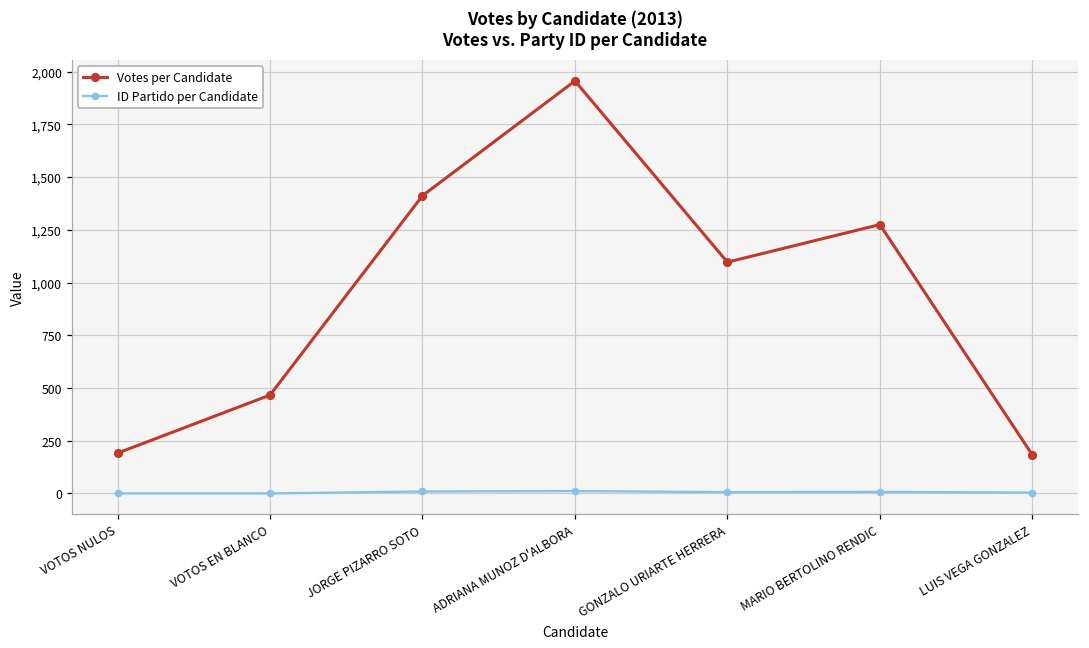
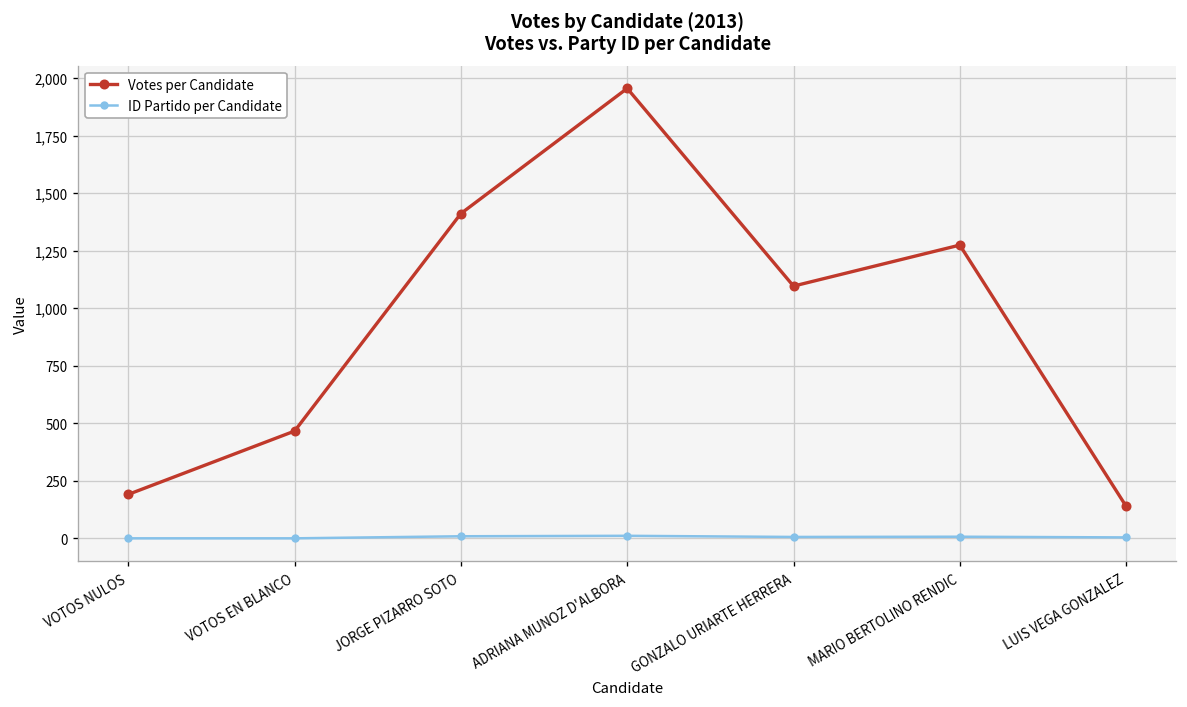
Votes per Candidate, LUIS VEGA GONZALEZ: 180 -> 140
